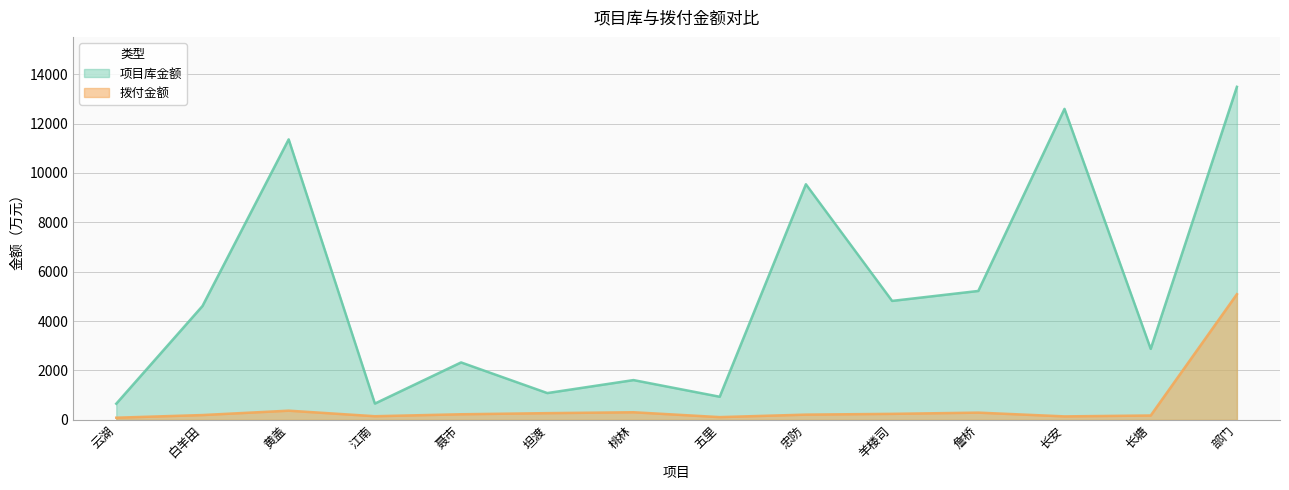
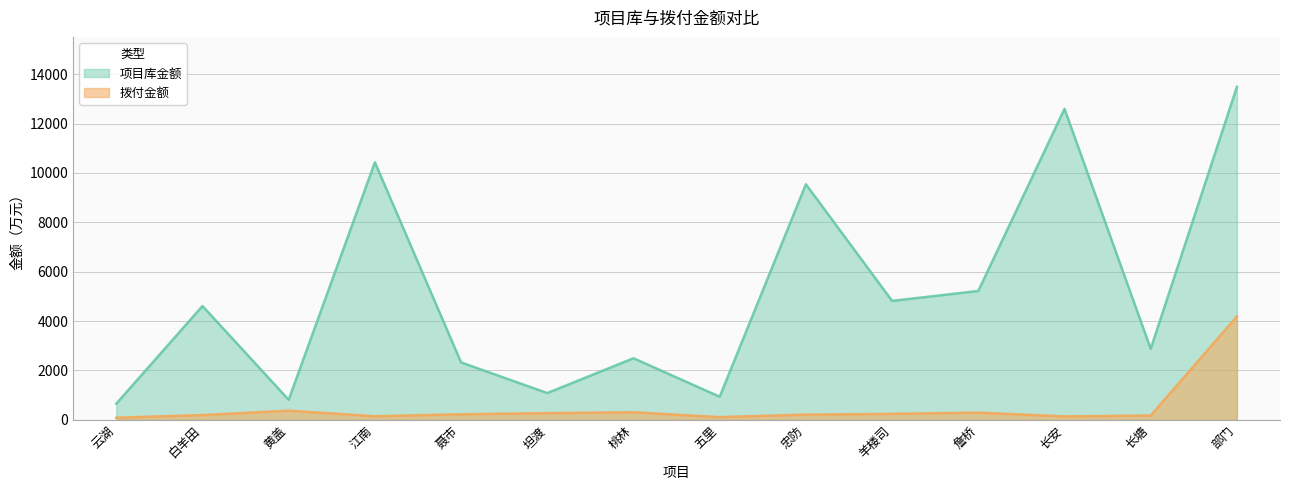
项目库金额, 黄盖: 11400 -> 800
项目库金额, 江南: 700 -> 10400
项目库金额, 桃林: 1600 -> 2500
拨付金额, 部门: 5100 -> 4200
